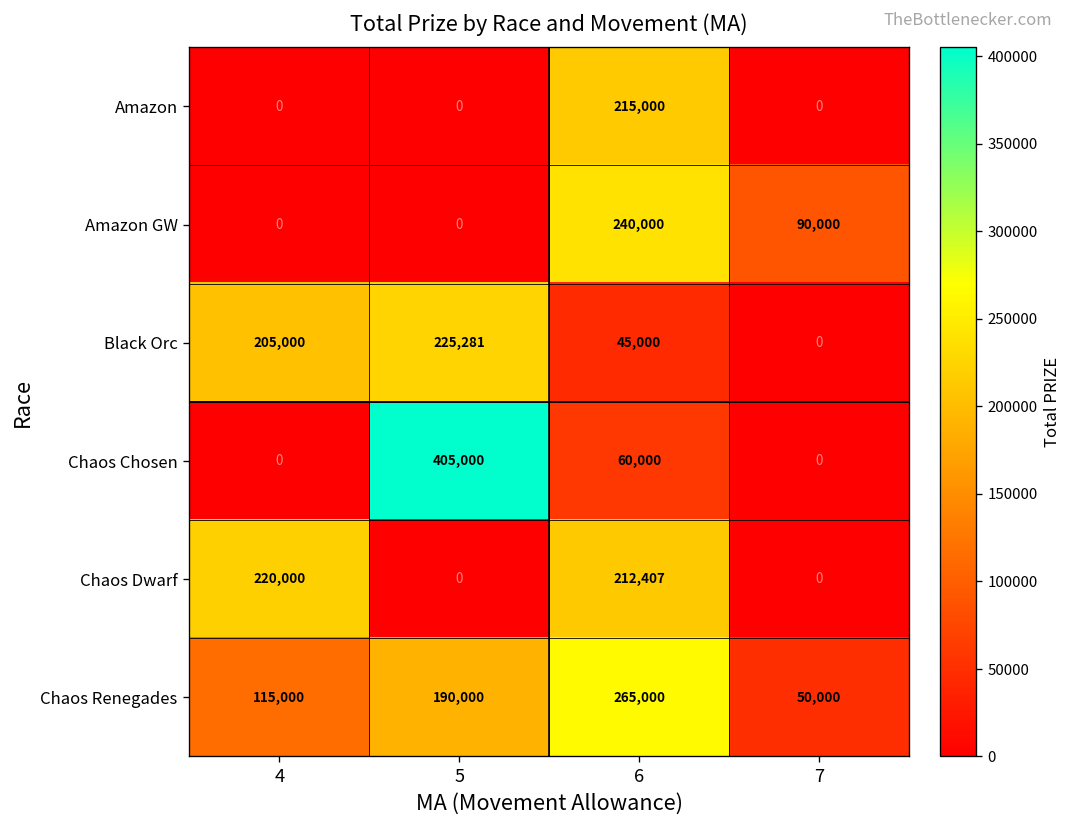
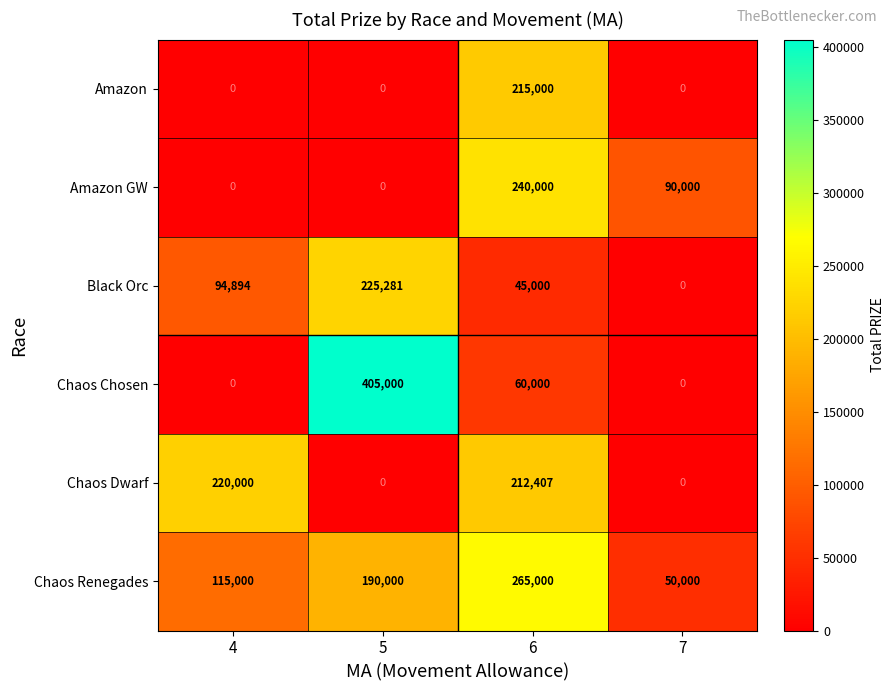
Black Orc, 4: 205,000 -> 94,894
